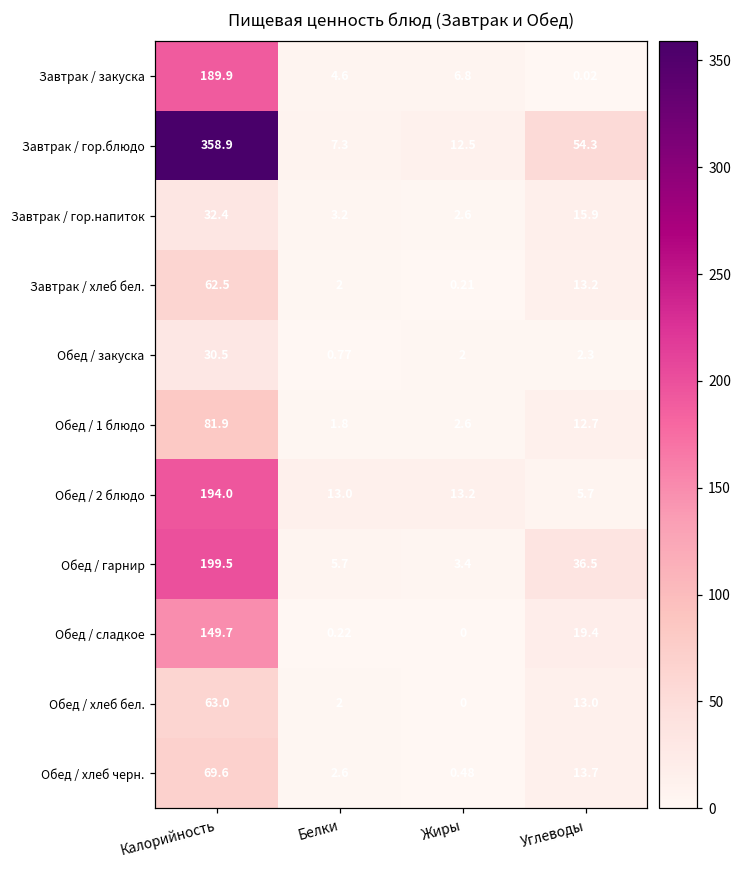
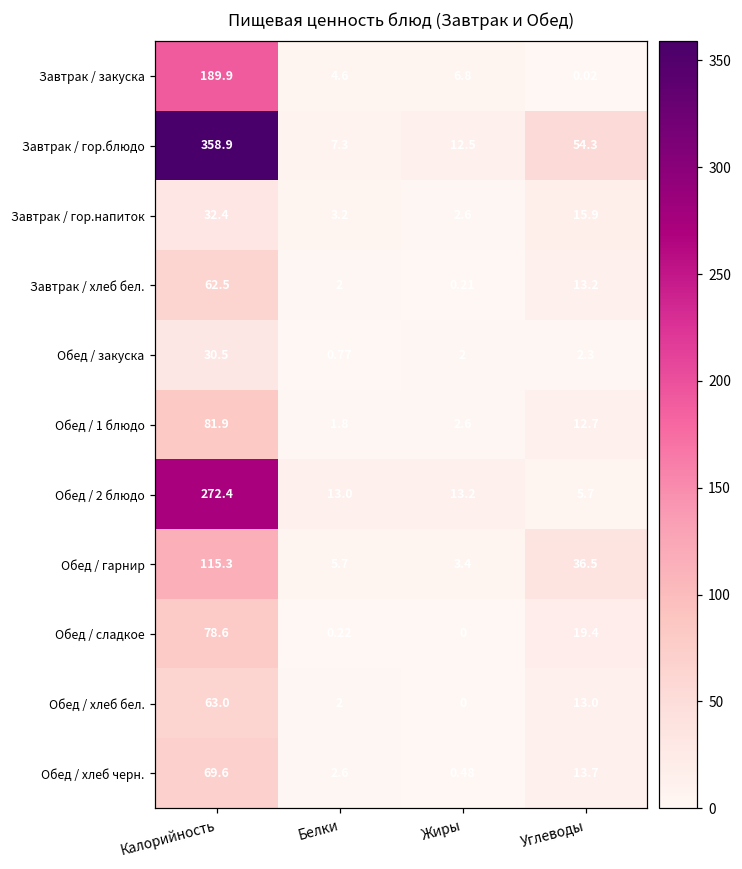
Обед / 2 блюдо, Калорийность: 194.0 -> 272.4
Обед / гарнир, Калорийность: 199.5 -> 115.3
Обед / сладкое, Калорийность: 149.7 -> 78.6
